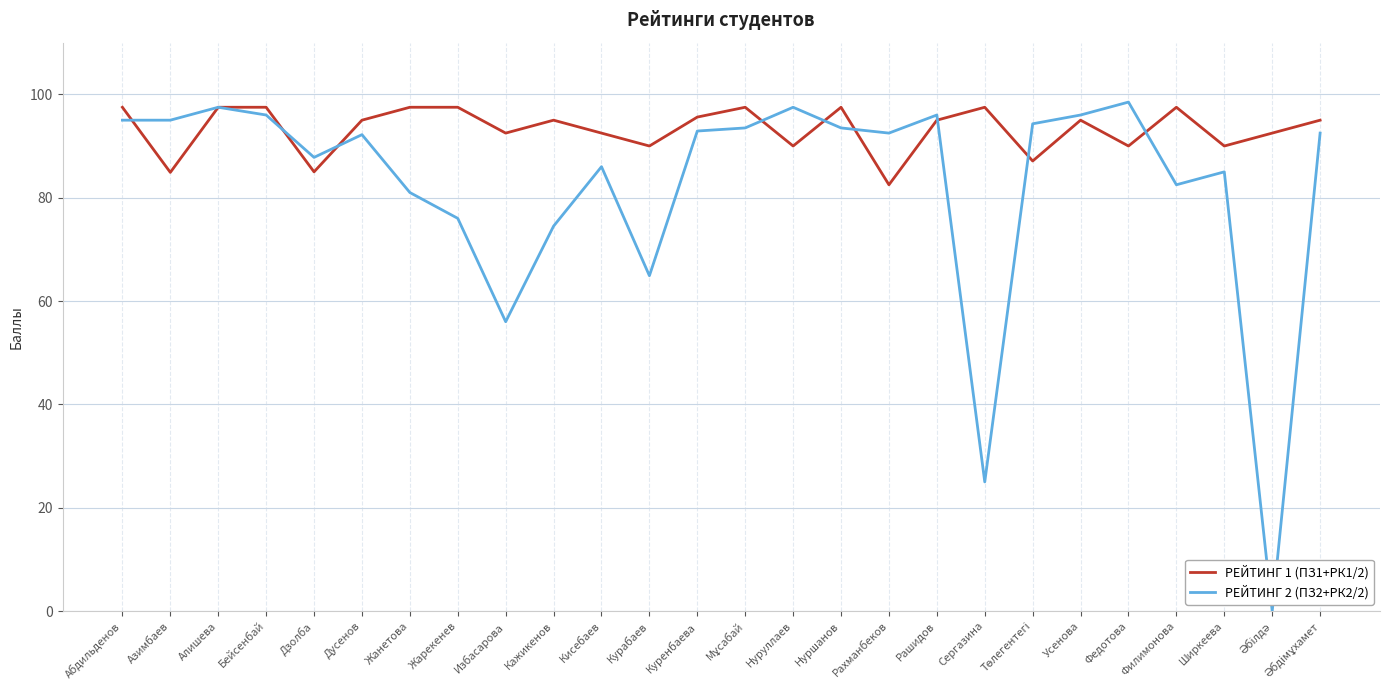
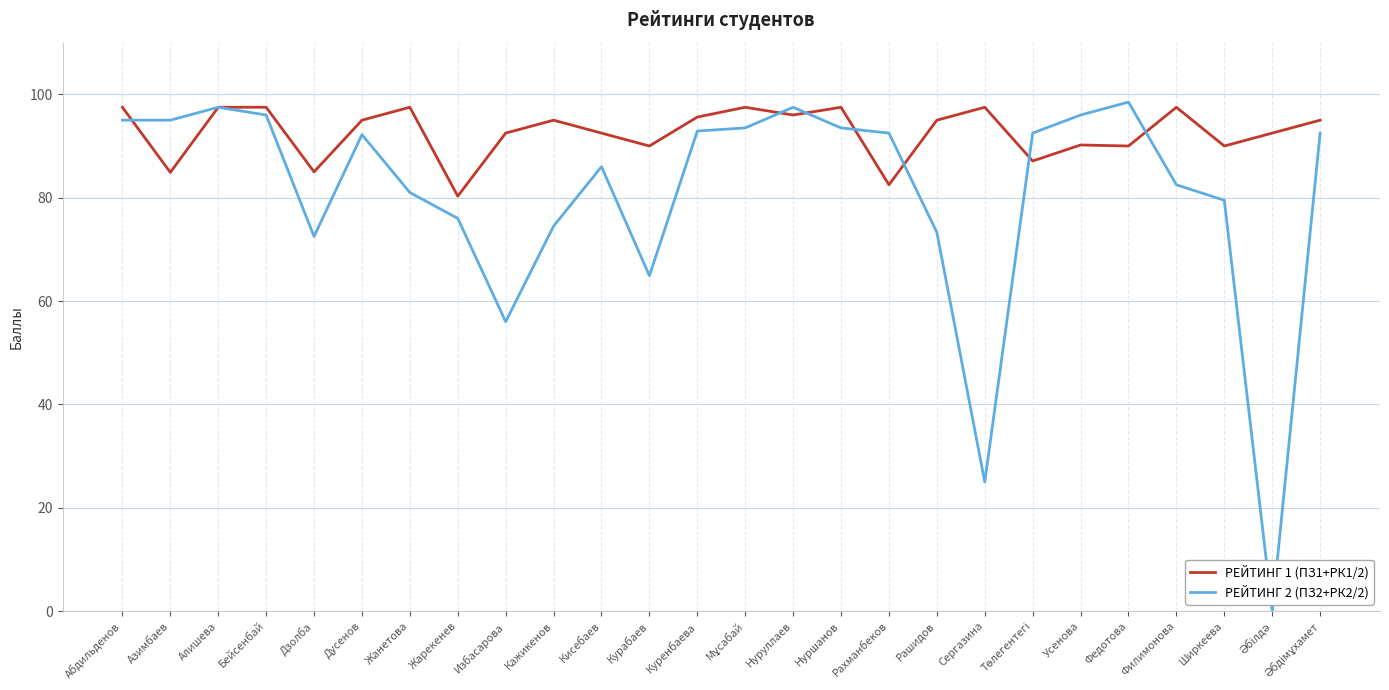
РЕЙТИНГ 2 (ПЗ2+РК2/2), Дзолба: 88 -> 73
РЕЙТИНГ 1 (ПЗ1+РК1/2), Жарекенев: 98 -> 80
РЕЙТИНГ 1 (ПЗ1+РК1/2), Нуруллаев: 90 -> 96
РЕЙТИНГ 2 (ПЗ2+РК2/2), Рашидов: 96 -> 73
РЕЙТИНГ 2 (ПЗ2+РК2/2), Төлегентегі: 94 -> 93
РЕЙТИНГ 1 (ПЗ1+РК1/2), Усенова: 95 -> 90
РЕЙТИНГ 2 (ПЗ2+РК2/2), Ширкеева: 85 -> 80
